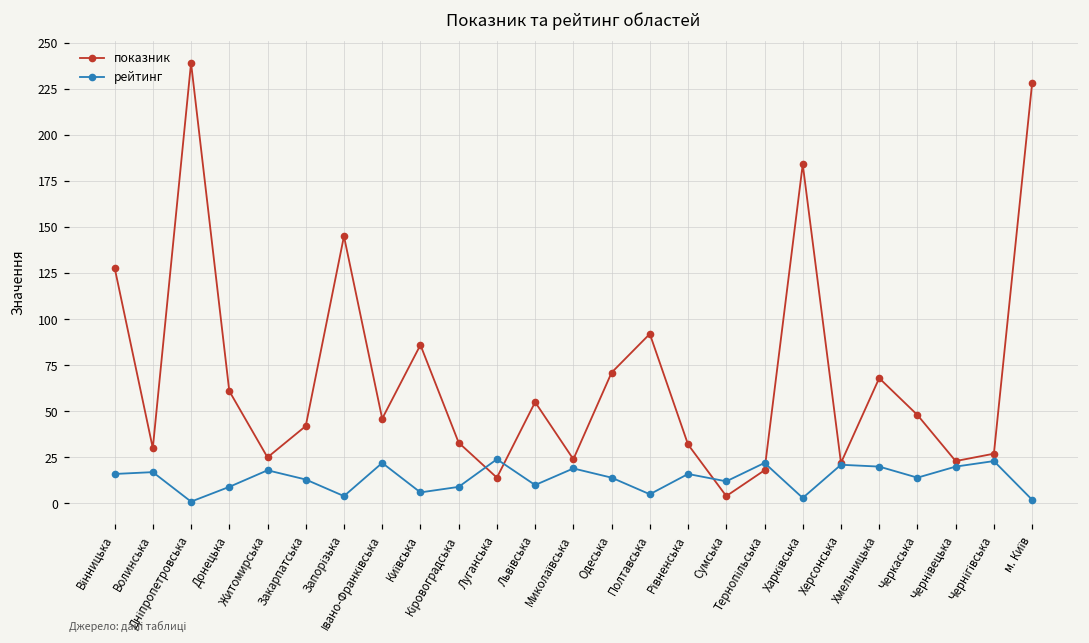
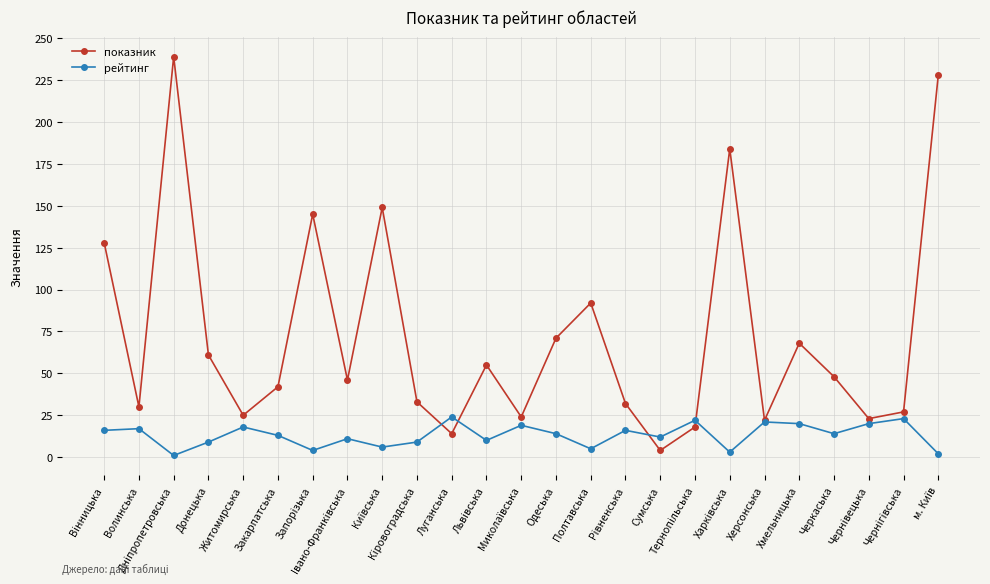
рейтинг, Івано-Франківська: 22 -> 11
показник, Київська: 86 -> 149
